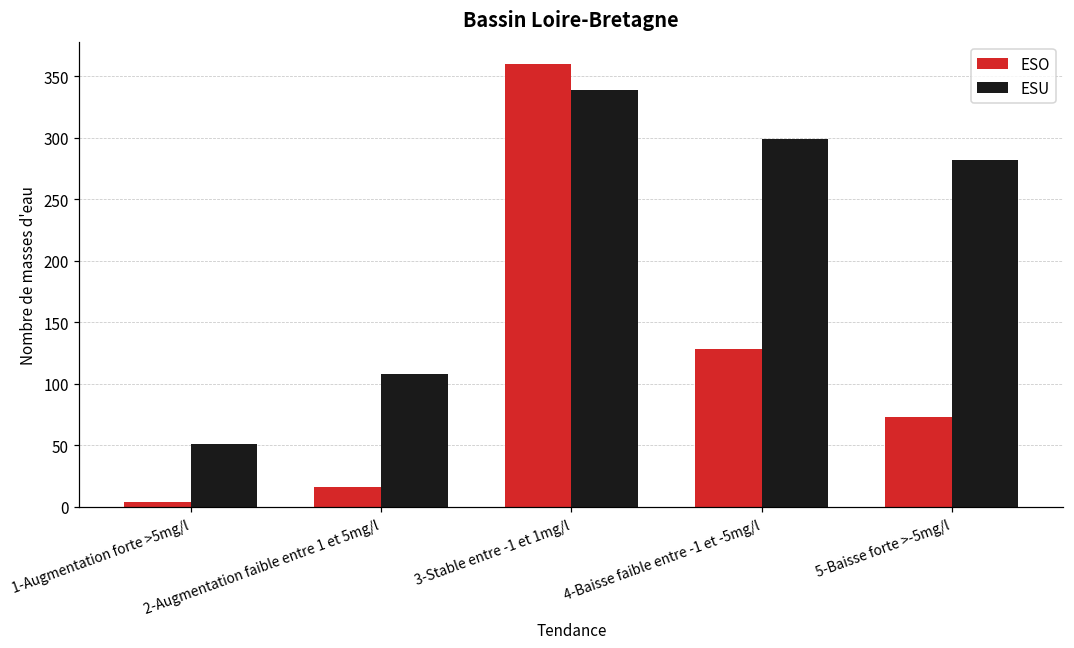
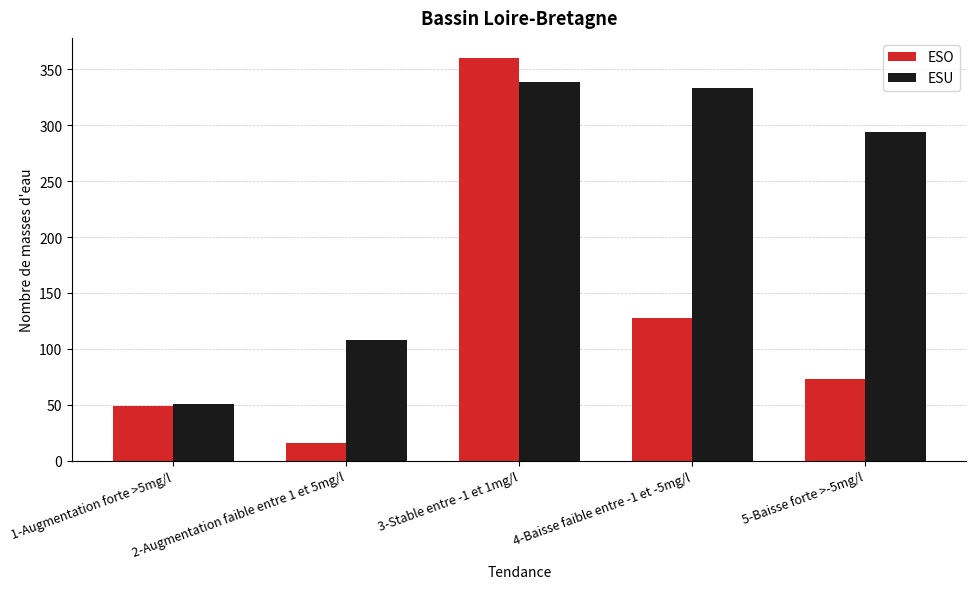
ESO, 1-Augmentation forte >5mg/l: 4 -> 49
ESU, 4-Baisse faible entre -1 et -5mg/l: 299 -> 333
ESU, 5-Baisse forte >-5mg/l: 282 -> 294
